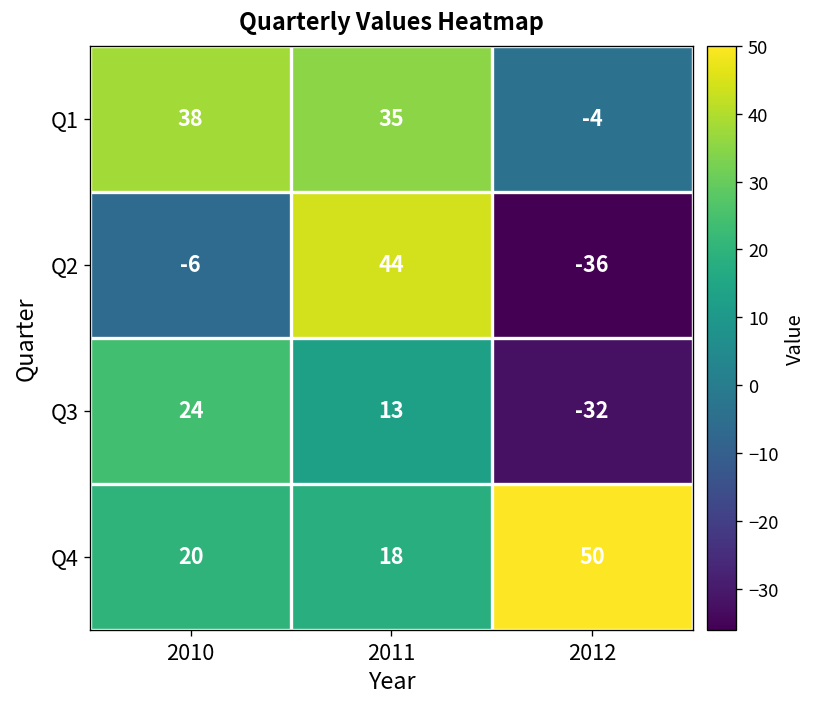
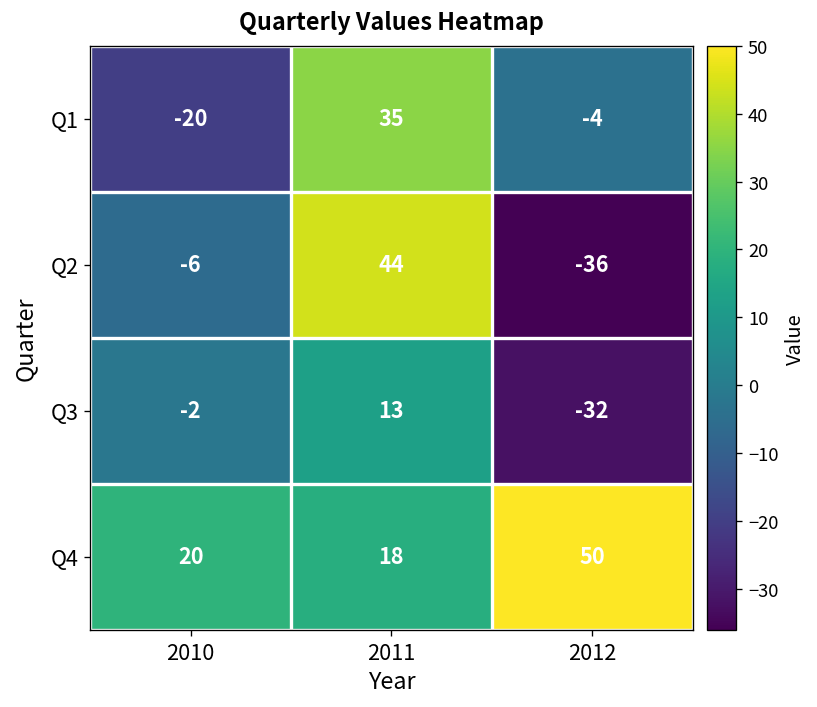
Q1, 2010: 38 -> -20
Q3, 2010: 24 -> -2
